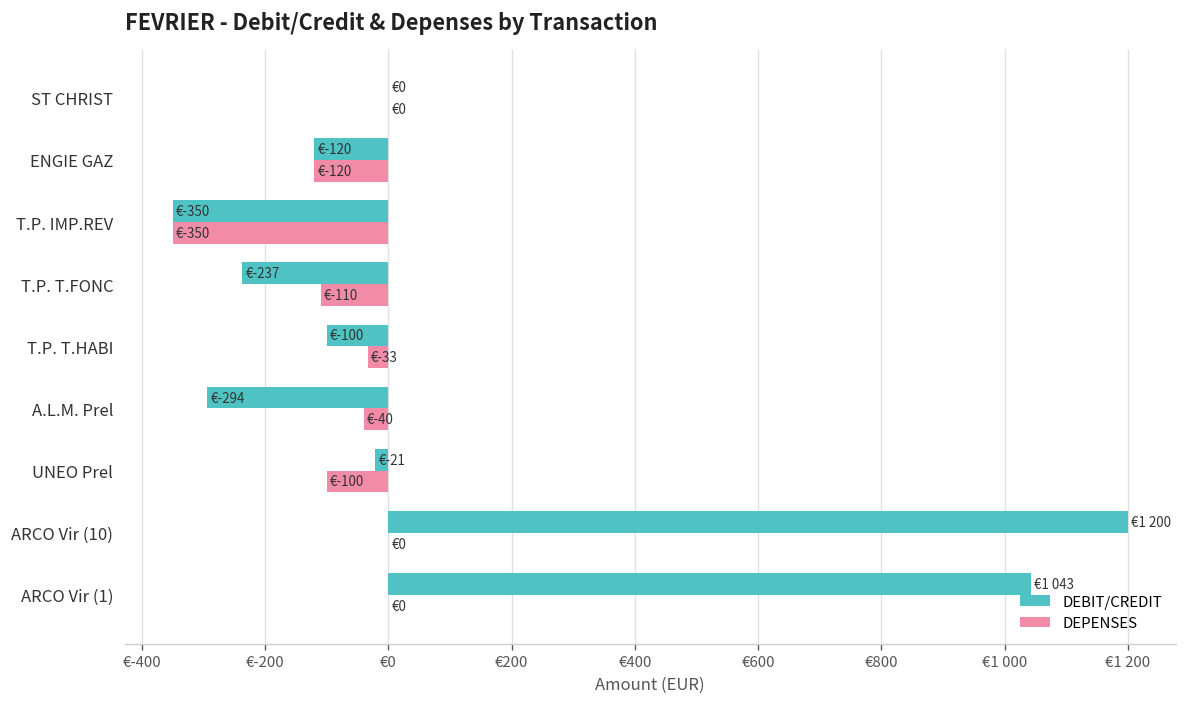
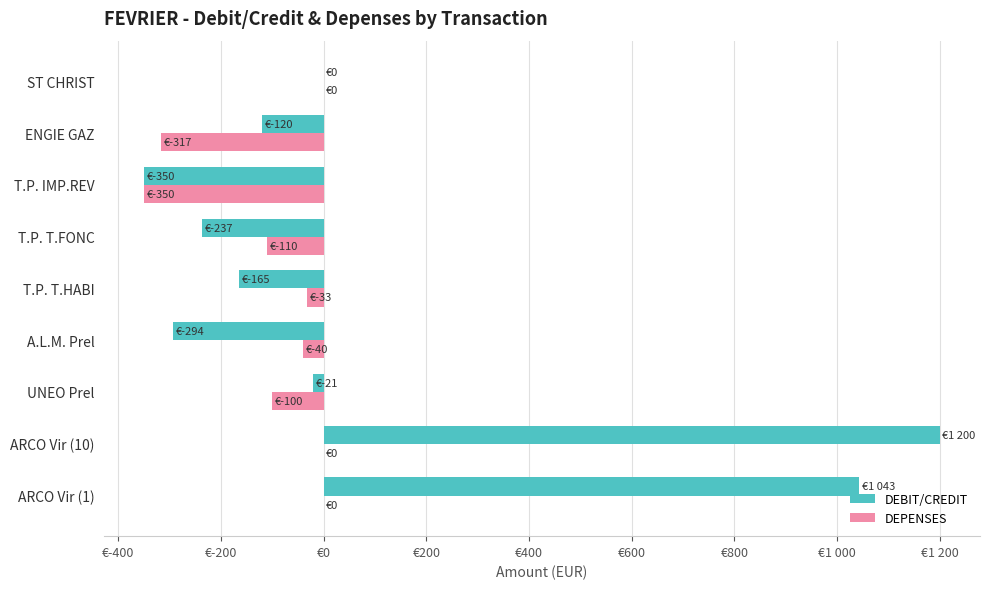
DEPENSES, ENGIE GAZ: €-120 -> €-317
DEBIT/CREDIT, T.P. T.HABI: €-100 -> €-165
